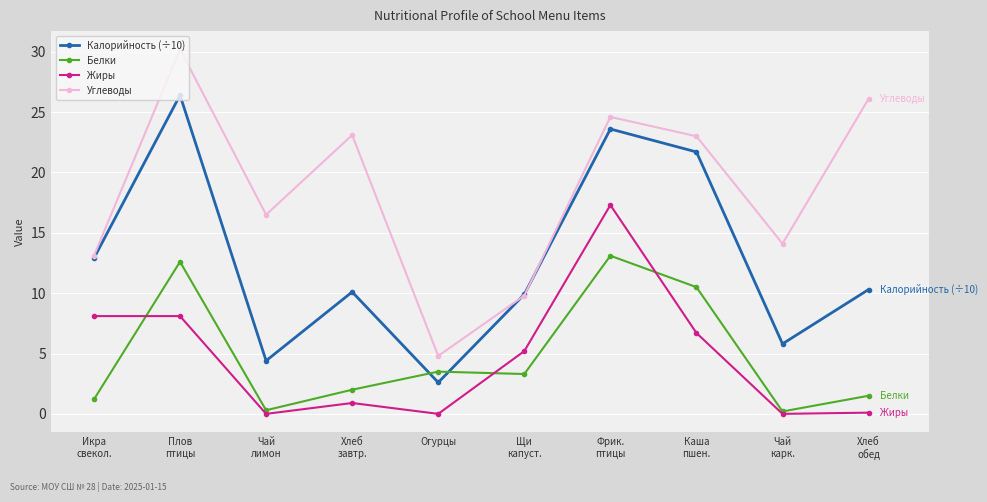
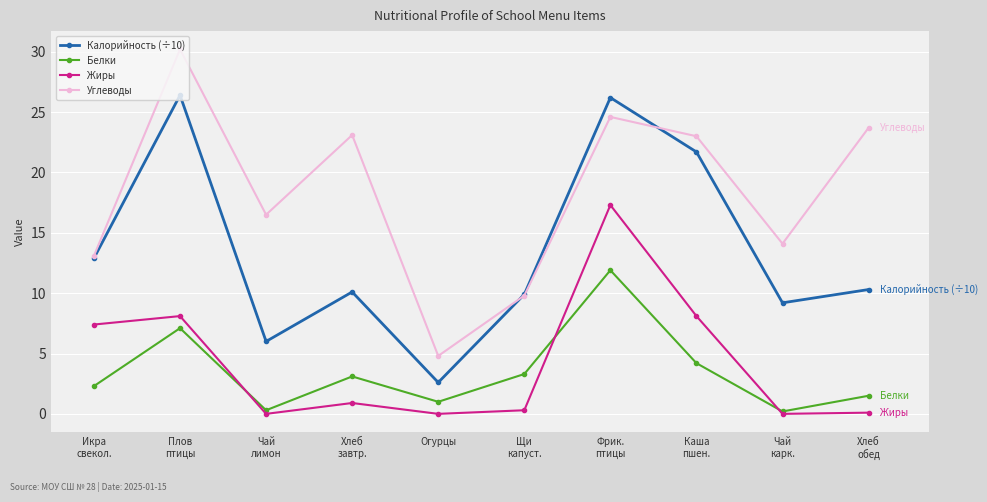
Белки, Икра свекол.: 1.2 -> 2.3
Жиры, Икра свекол.: 8.1 -> 7.4
Белки, Плов птицы: 12.6 -> 7.1
Калорийность (÷10), Чай лимон: 4.4 -> 6.0
Белки, Хлеб завтр.: 2.0 -> 3.1
Белки, Огурцы: 3.5 -> 1.0
Жиры, Щи капуст.: 5.2 -> 0.3
Калорийность (÷10), Фрик. птицы: 23.6 -> 26.2
Белки, Фрик. птицы: 13.1 -> 11.9
Белки, Каша пшен.: 10.5 -> 4.2
Жиры, Каша пшен.: 6.7 -> 8.1
Калорийность (÷10), Чай карк.: 5.8 -> 9.2
Углеводы, Хлеб обед: 26.1 -> 23.7
